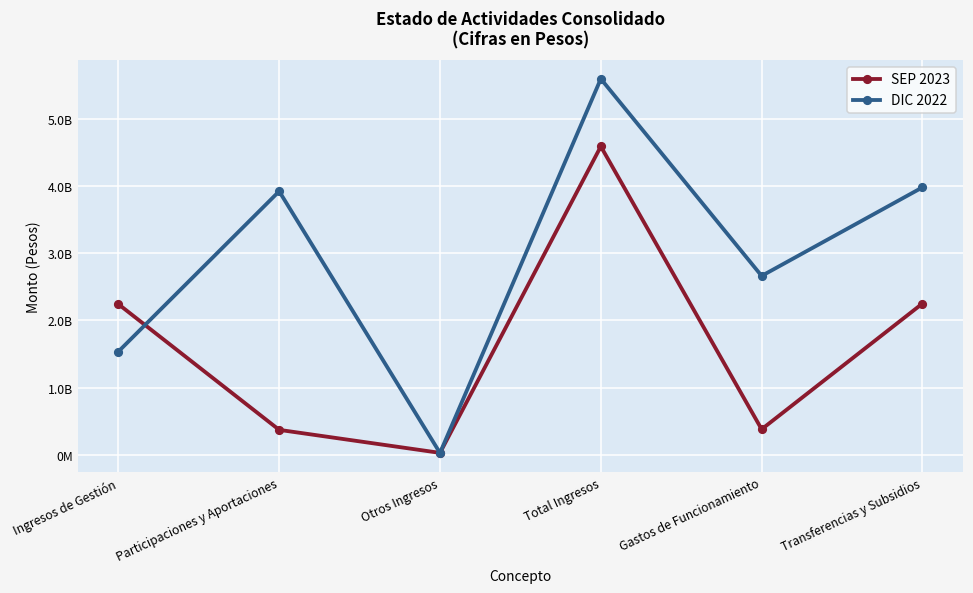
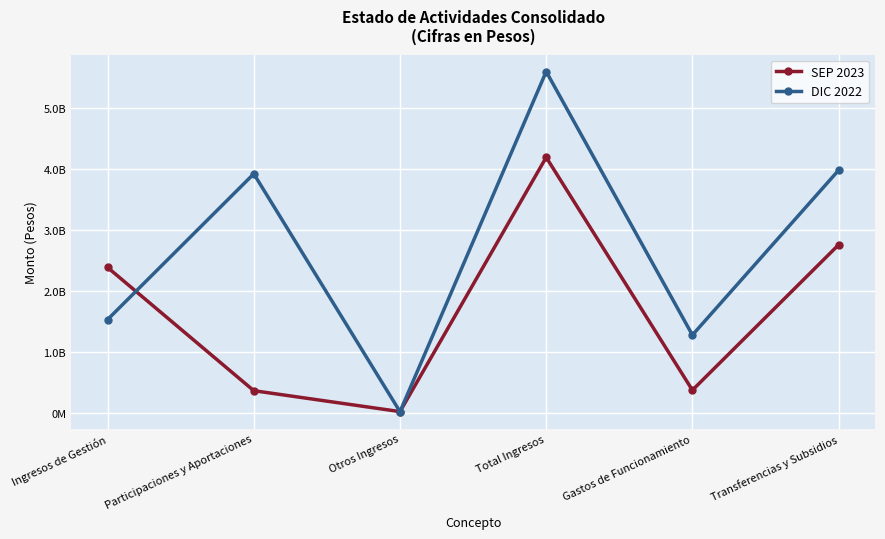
SEP 2023, Ingresos de Gestión: 2200000000 -> 2400000000
SEP 2023, Total Ingresos: 4600000000 -> 4200000000
DIC 2022, Gastos de Funcionamiento: 2700000000 -> 1300000000
SEP 2023, Transferencias y Subsidios: 2300000000 -> 2800000000
